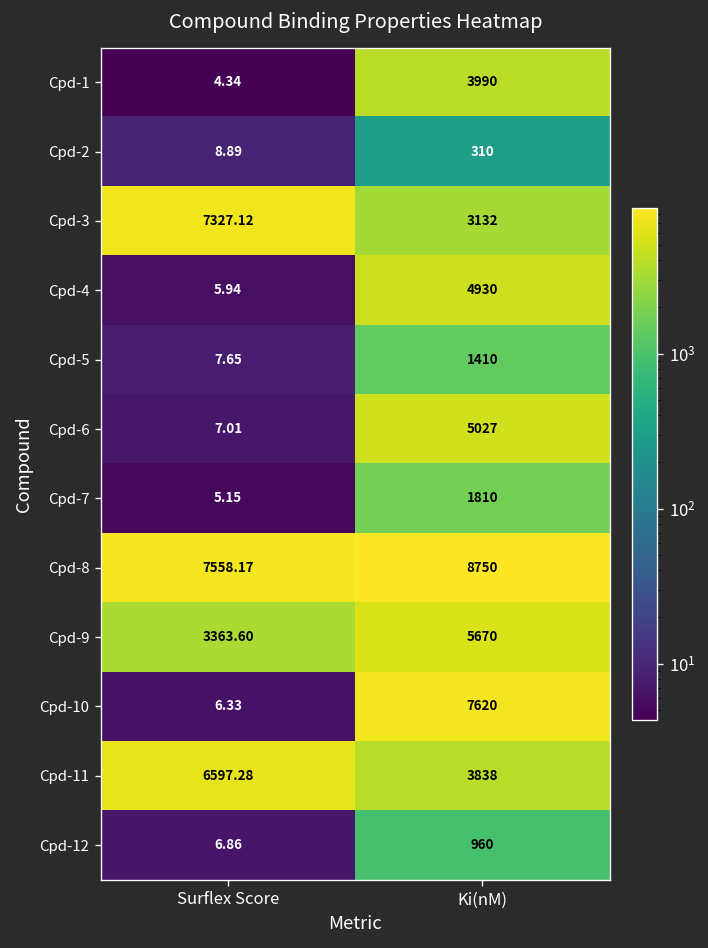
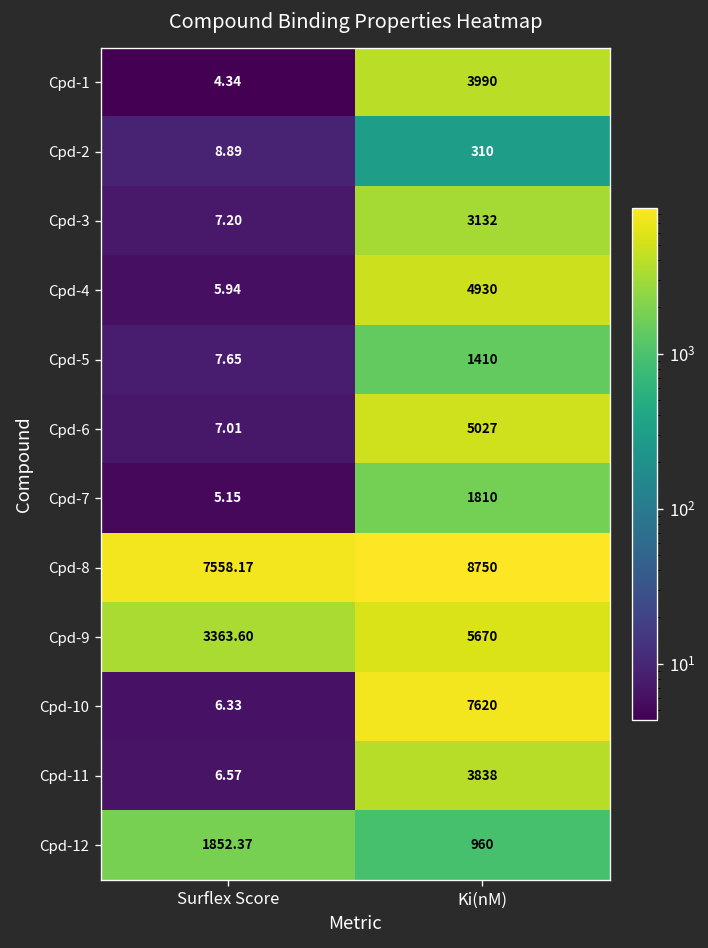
Cpd-3, Surflex Score: 7327.12 -> 7.20
Cpd-11, Surflex Score: 6597.28 -> 6.57
Cpd-12, Surflex Score: 6.86 -> 1852.37
